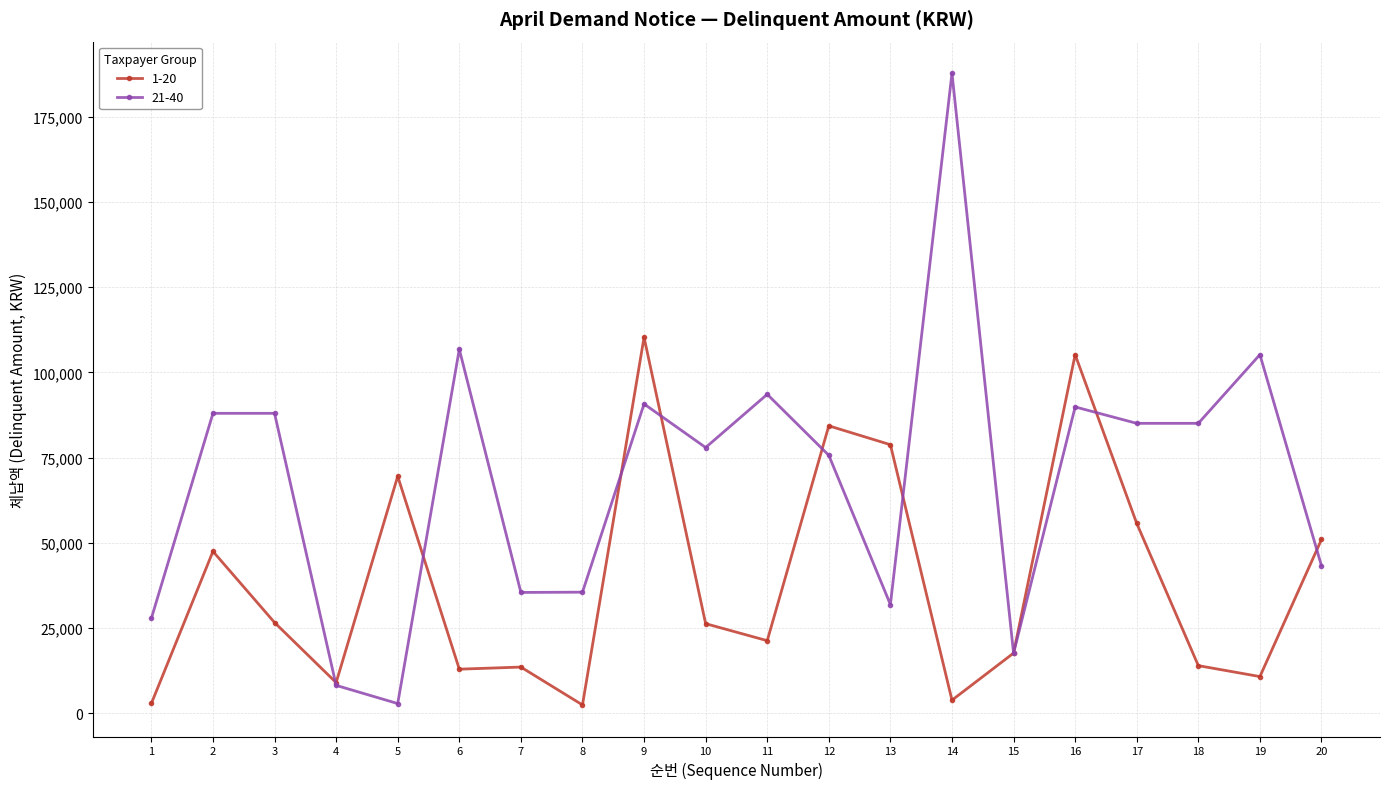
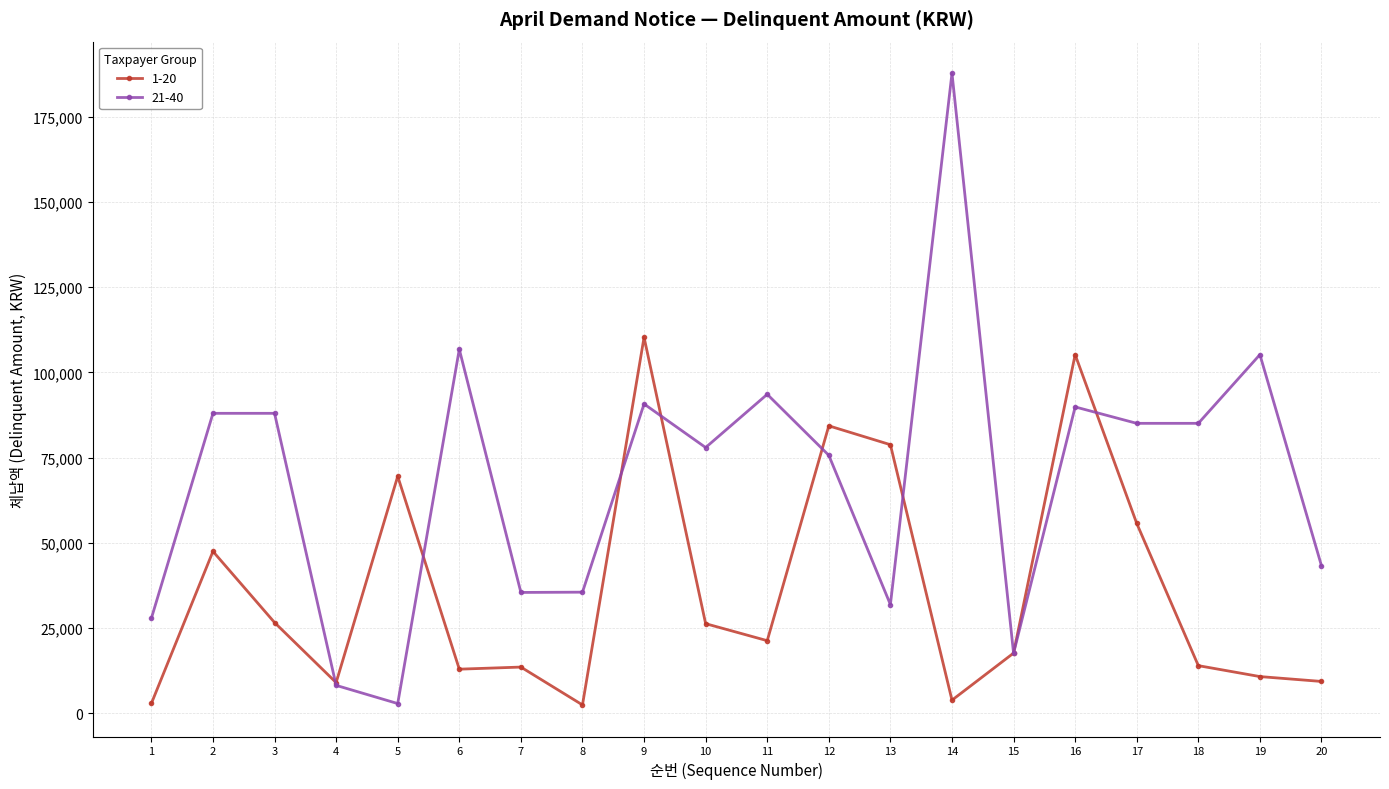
1-20, 20: 51,000 -> 9,000
